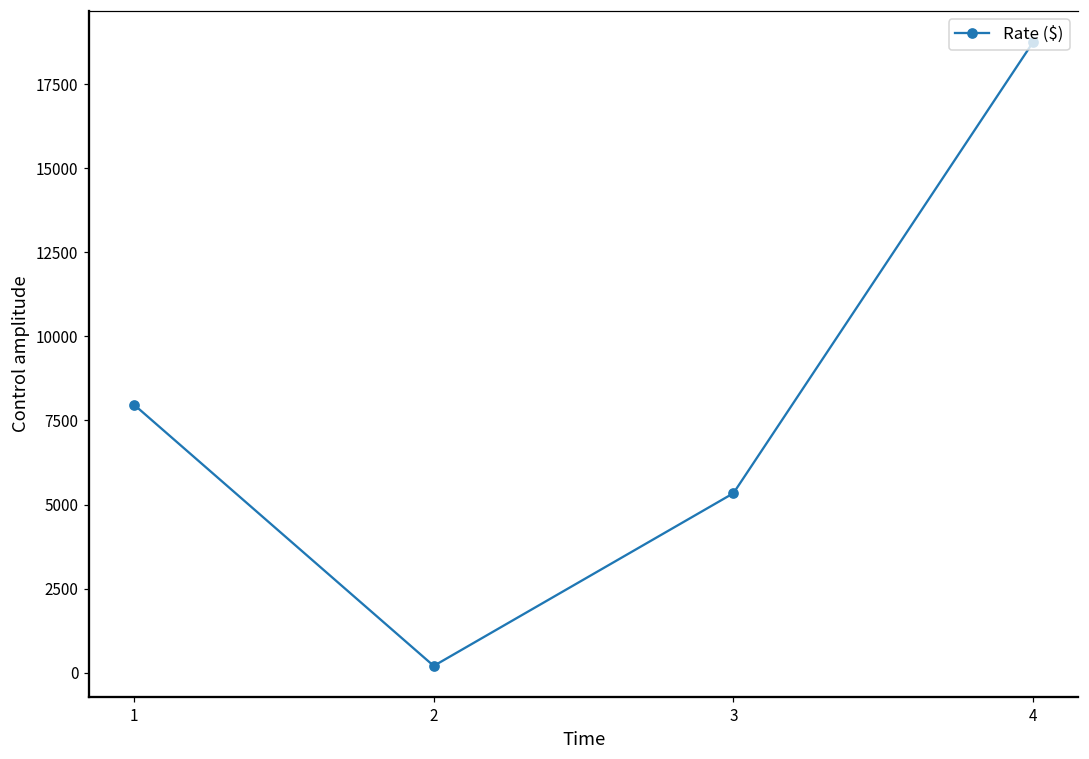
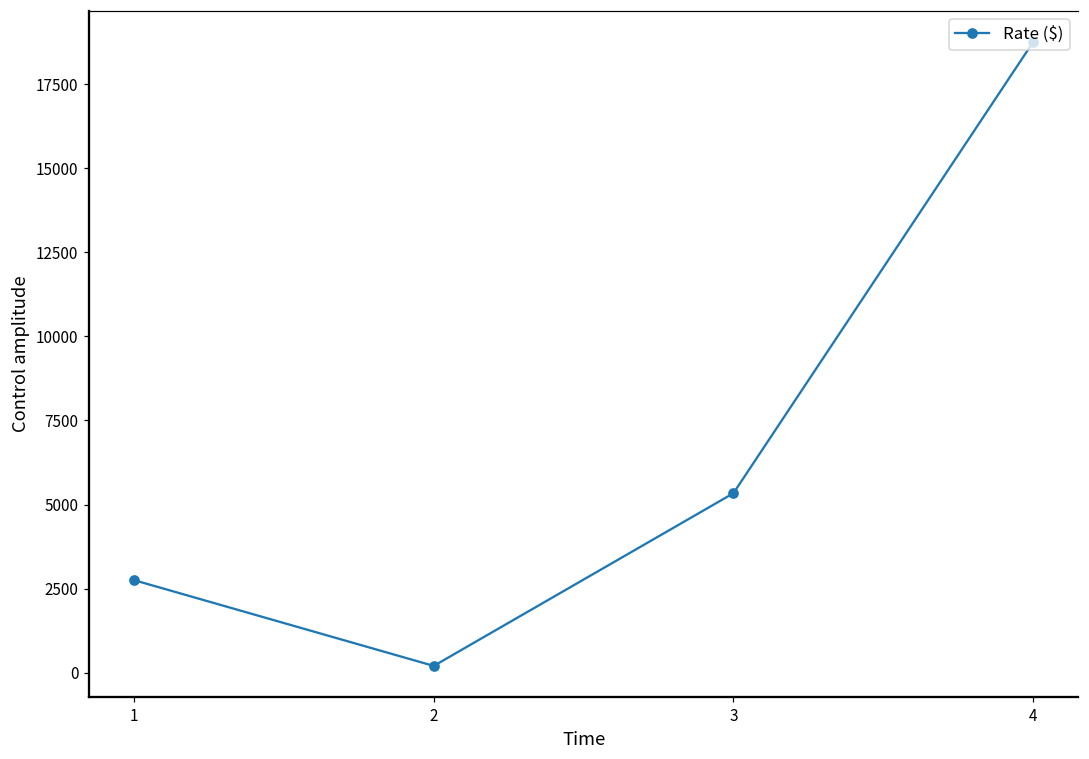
1: 8000 -> 2800
